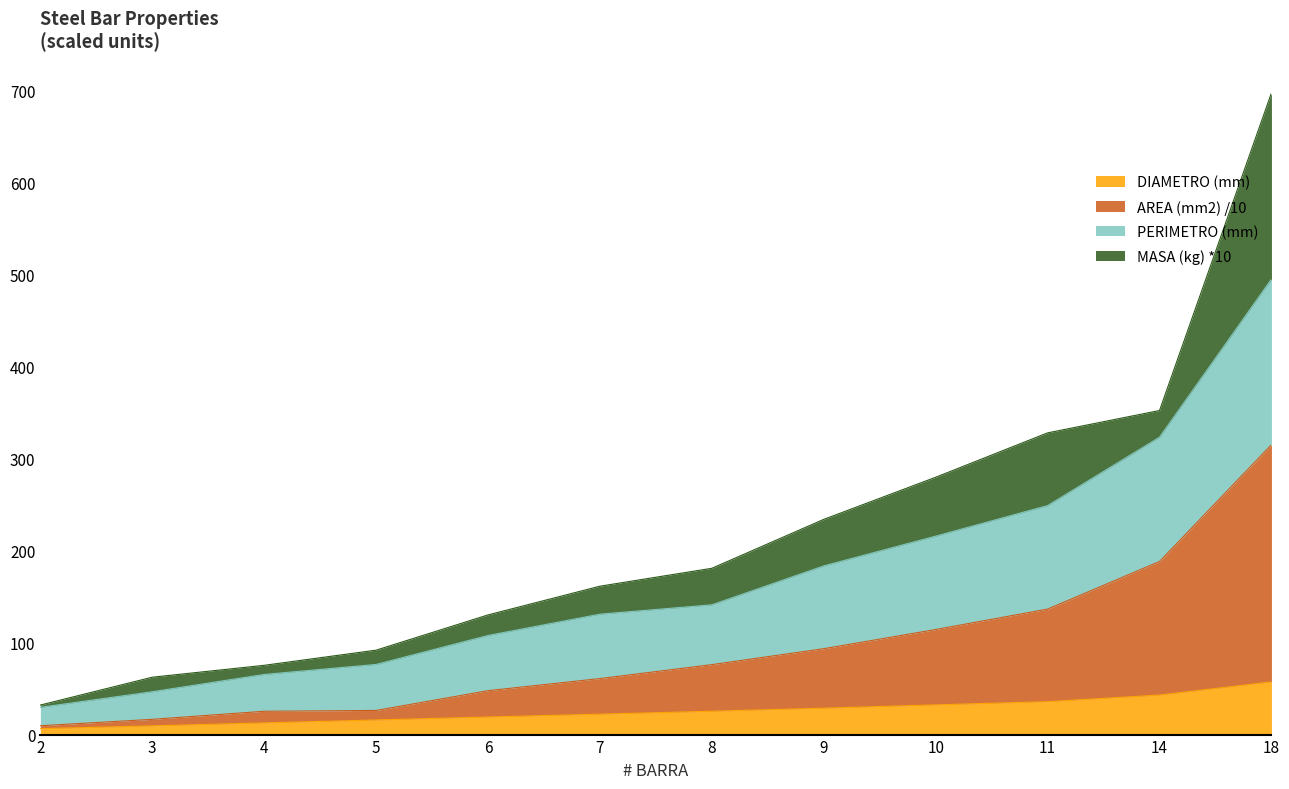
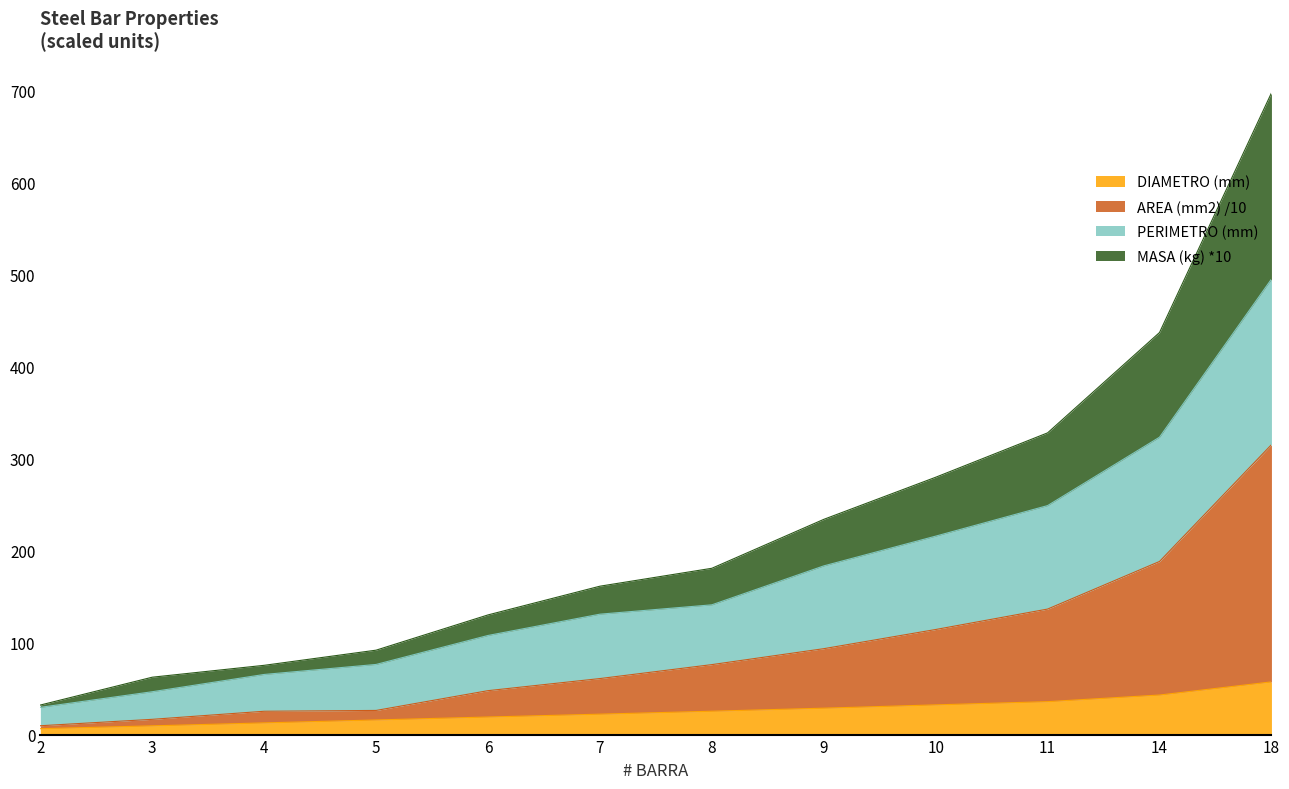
MASA (kg) *10, 14: 30 -> 110
